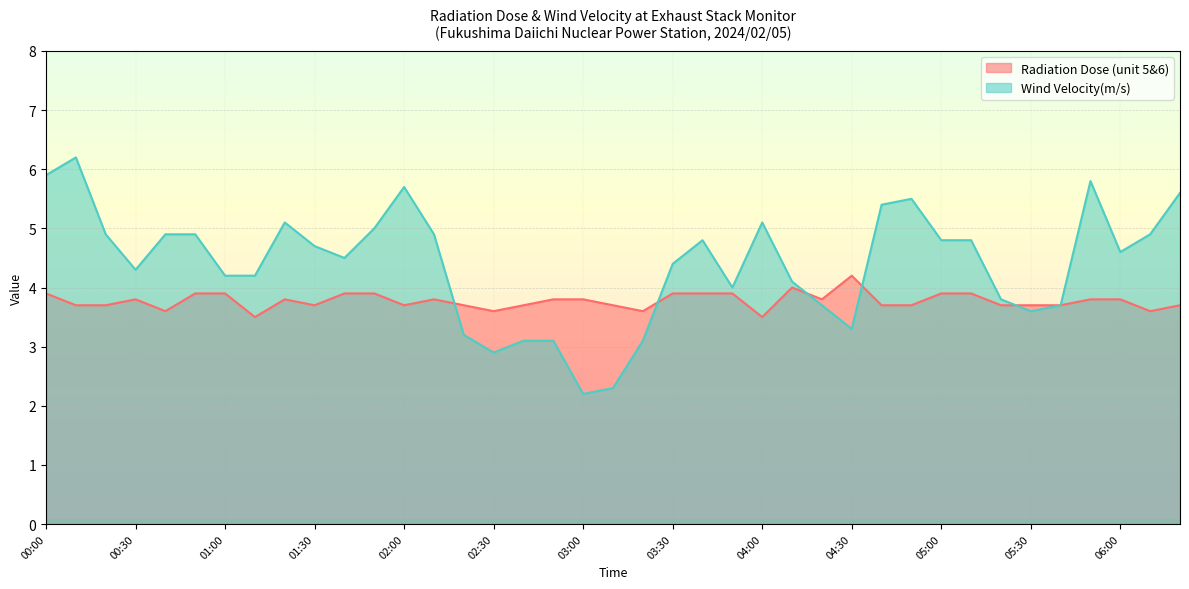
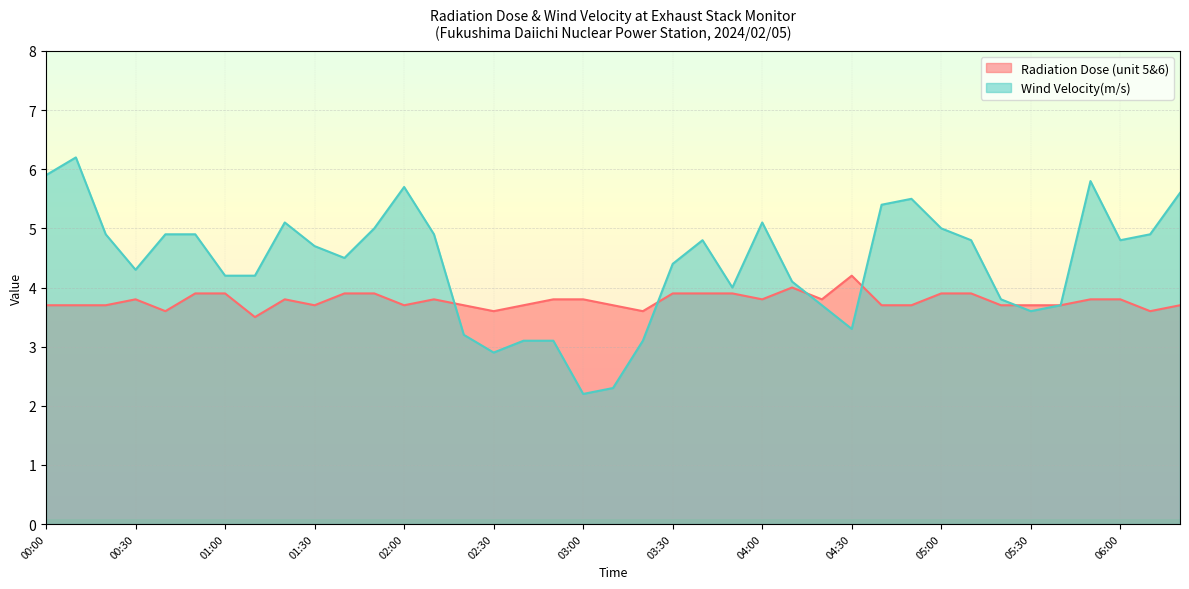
Radiation Dose (unit 5&6), 00:00: 3.9 -> 3.7
Radiation Dose (unit 5&6), 04:00: 3.5 -> 3.8
Wind Velocity(m/s), 05:00: 4.8 -> 5.0
Wind Velocity(m/s), 06:00: 4.6 -> 4.8
